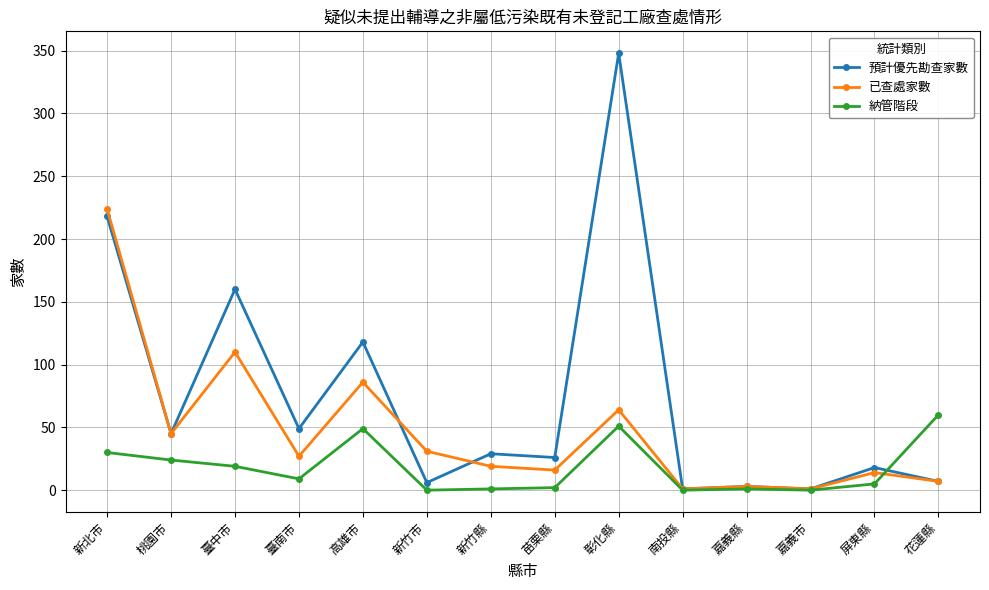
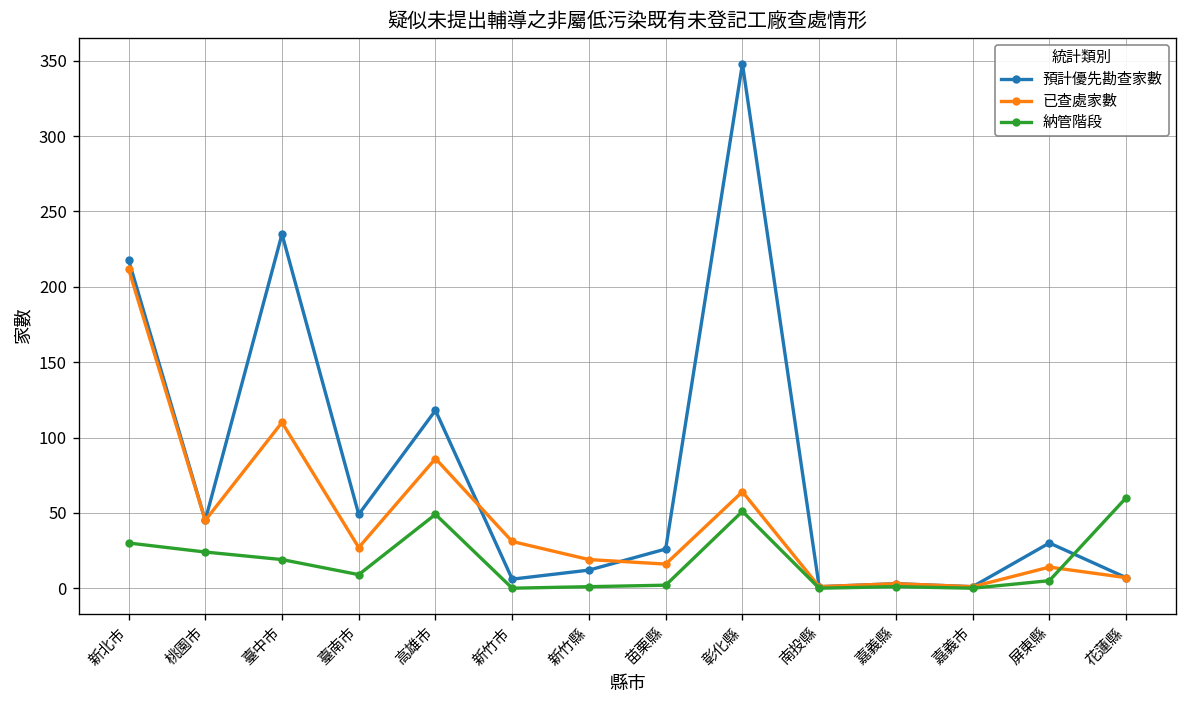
已查處家數, 新北市: 224 -> 212
預計優先勘查家數, 臺中市: 160 -> 235
預計優先勘查家數, 新竹縣: 29 -> 12
預計優先勘查家數, 屏東縣: 18 -> 30
